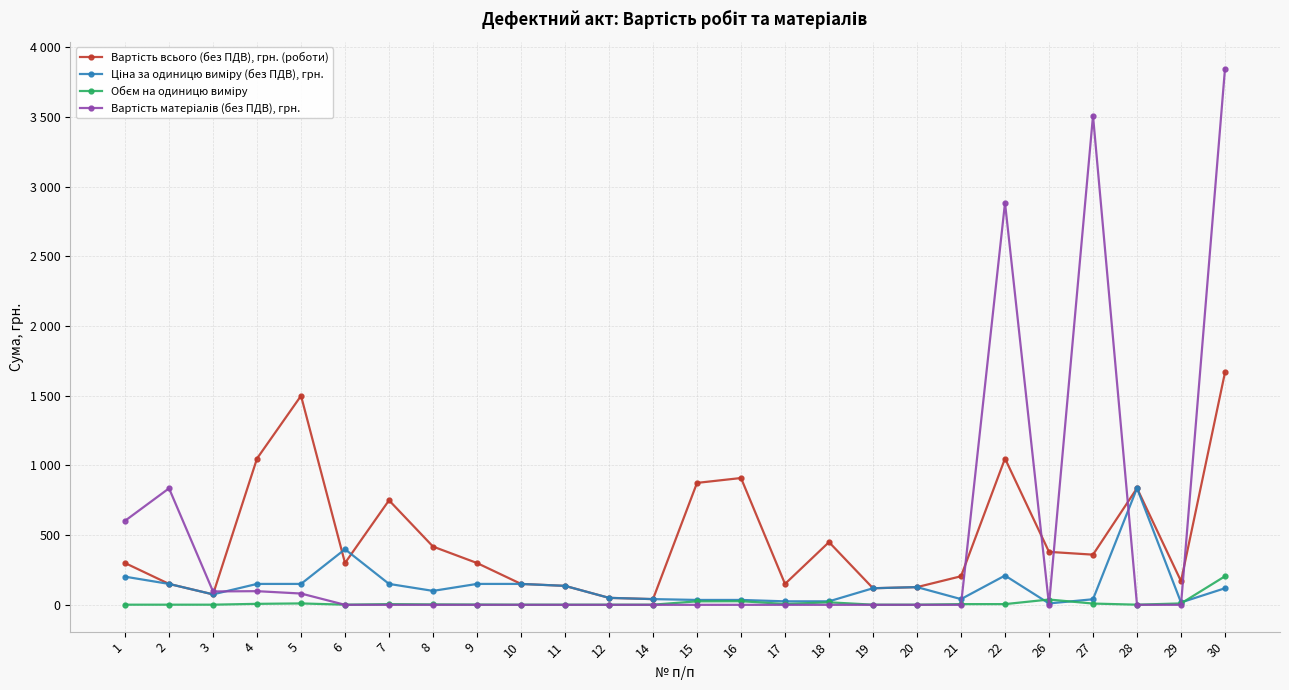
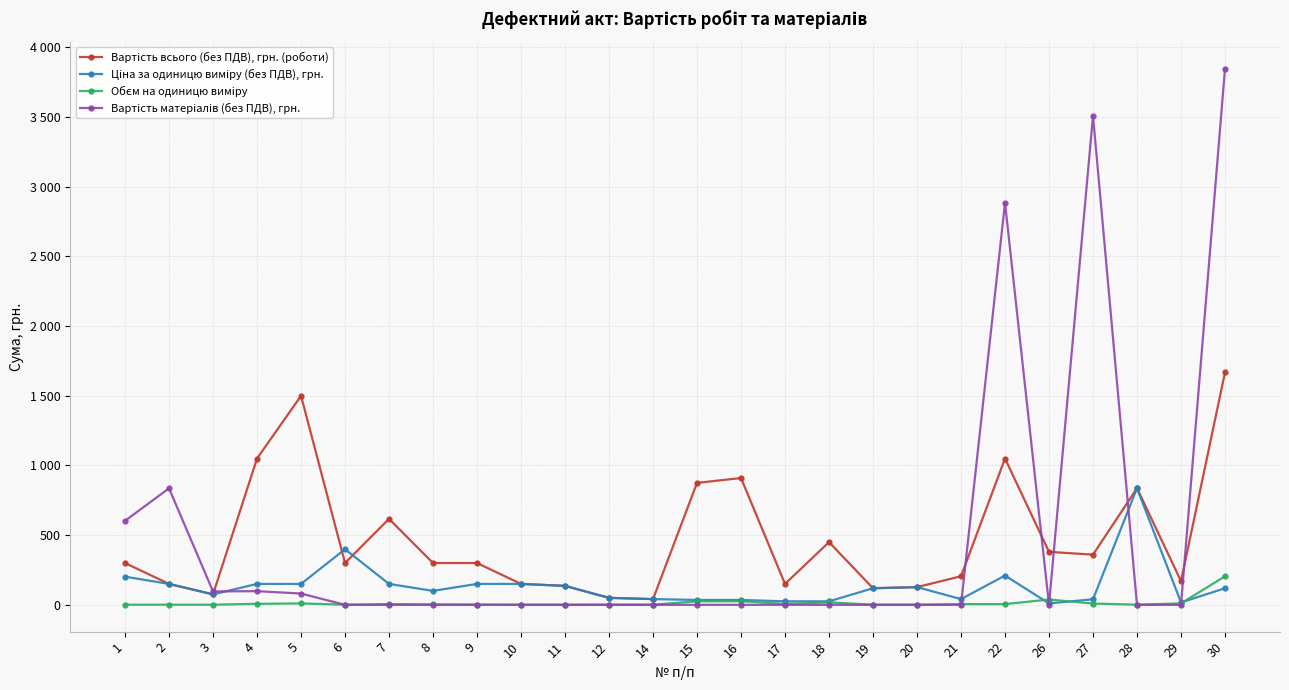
Вартість всього (без ПДВ), грн. (роботи), 7: 750 -> 620
Вартість всього (без ПДВ), грн. (роботи), 8: 420 -> 300
